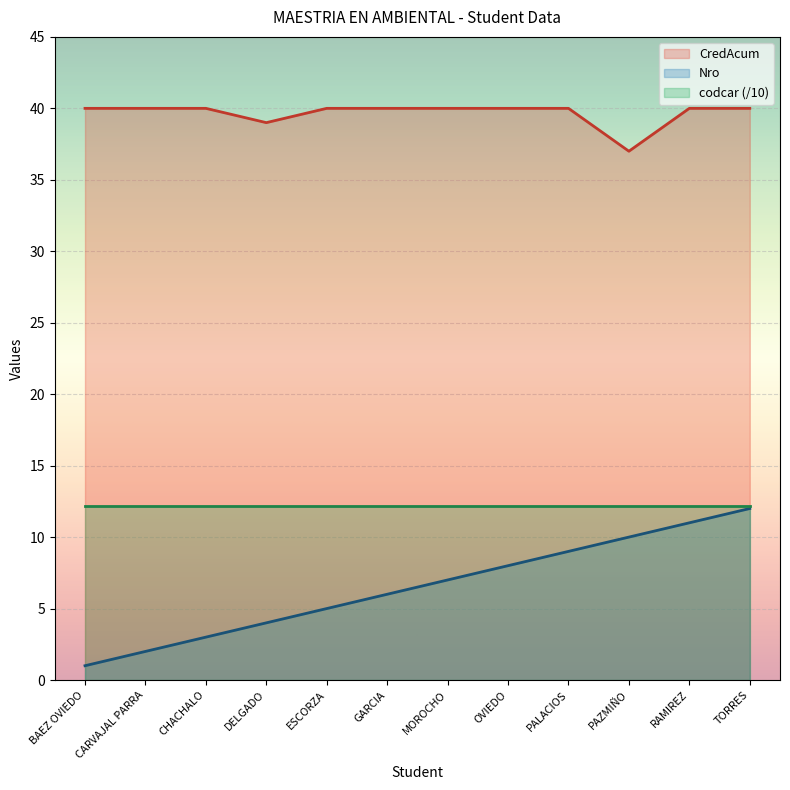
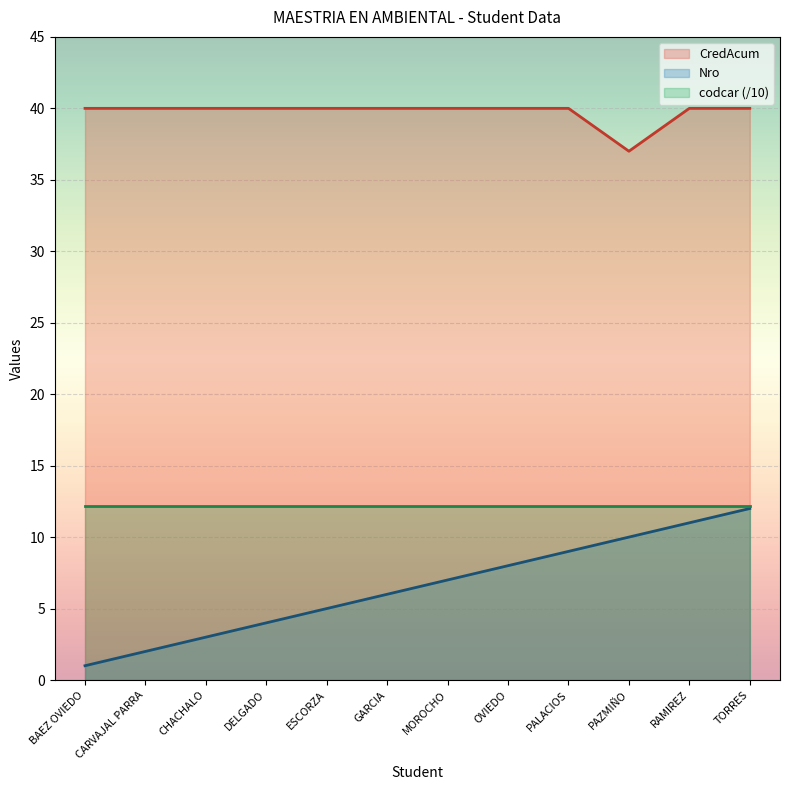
CredAcum, DELGADO: 39 -> 40
